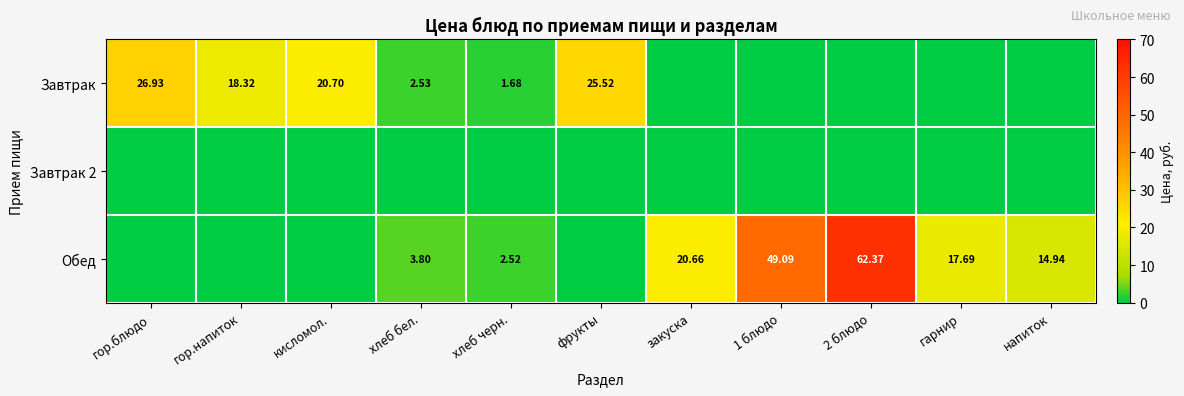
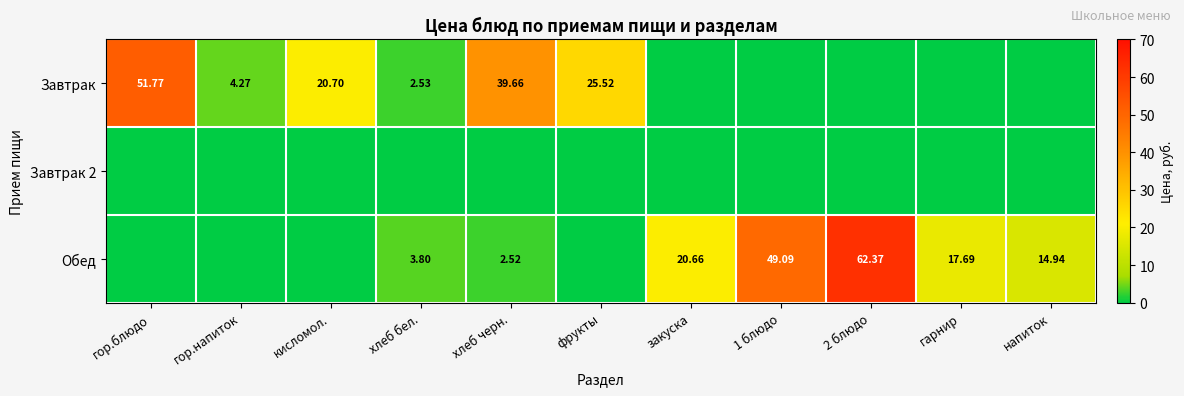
Завтрак, гор.блюдо: 26.93 -> 51.77
Завтрак, гор.напиток: 18.32 -> 4.27
Завтрак, хлеб черн.: 1.68 -> 39.66
